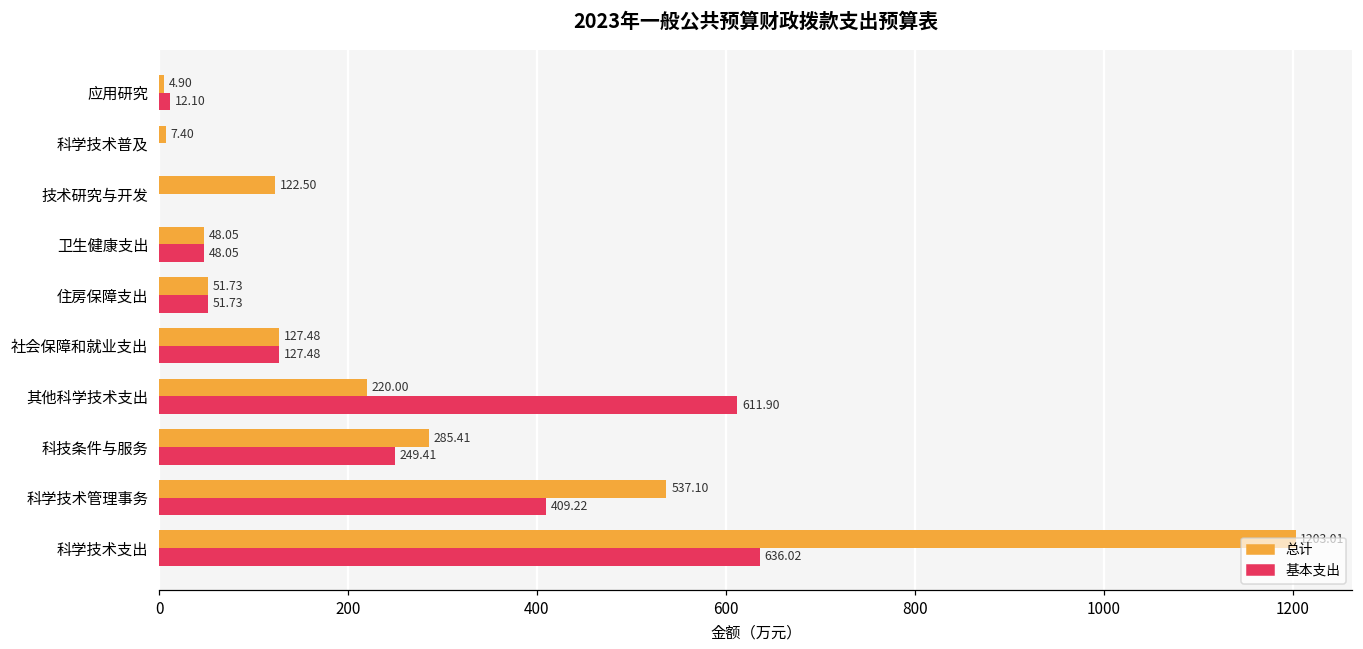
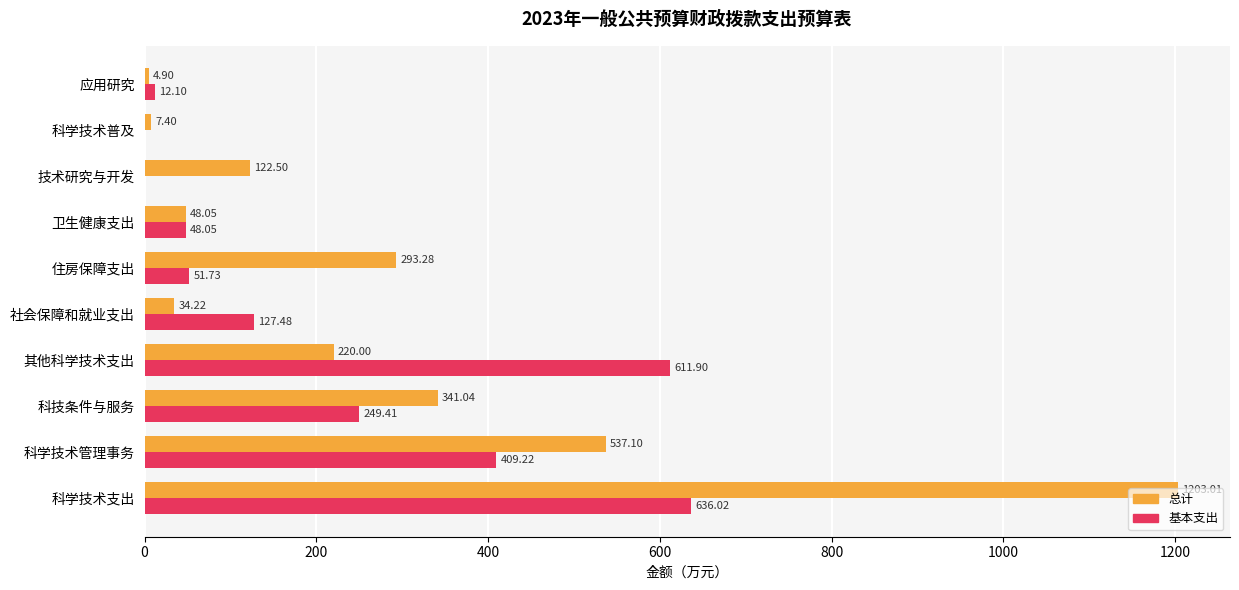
总计, 住房保障支出: 51.73 -> 293.28
总计, 社会保障和就业支出: 127.48 -> 34.22
总计, 科技条件与服务: 285.41 -> 341.04
